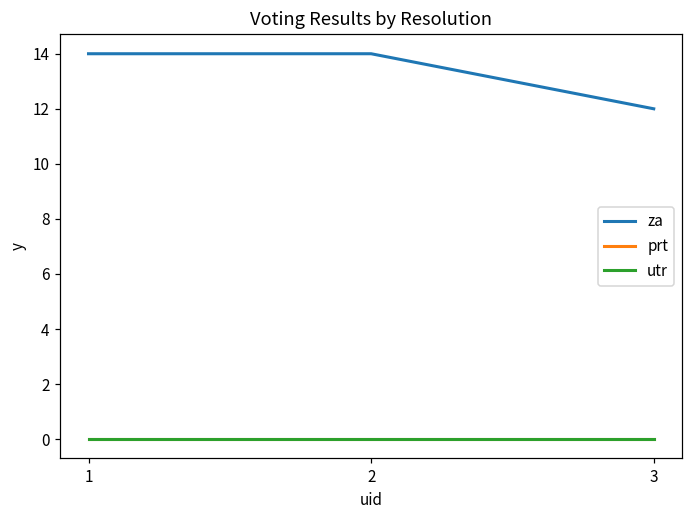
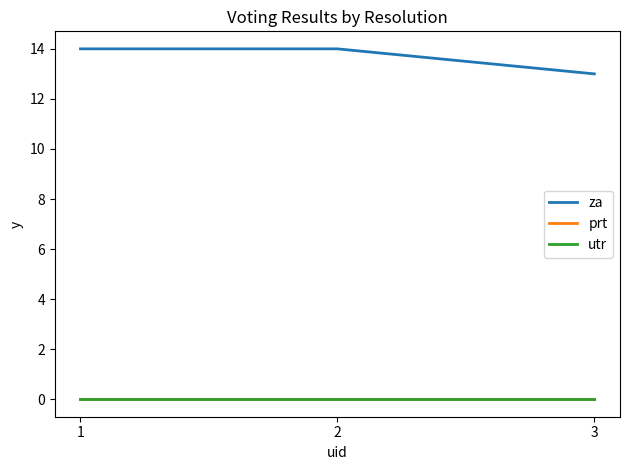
za, 3: 12 -> 13
